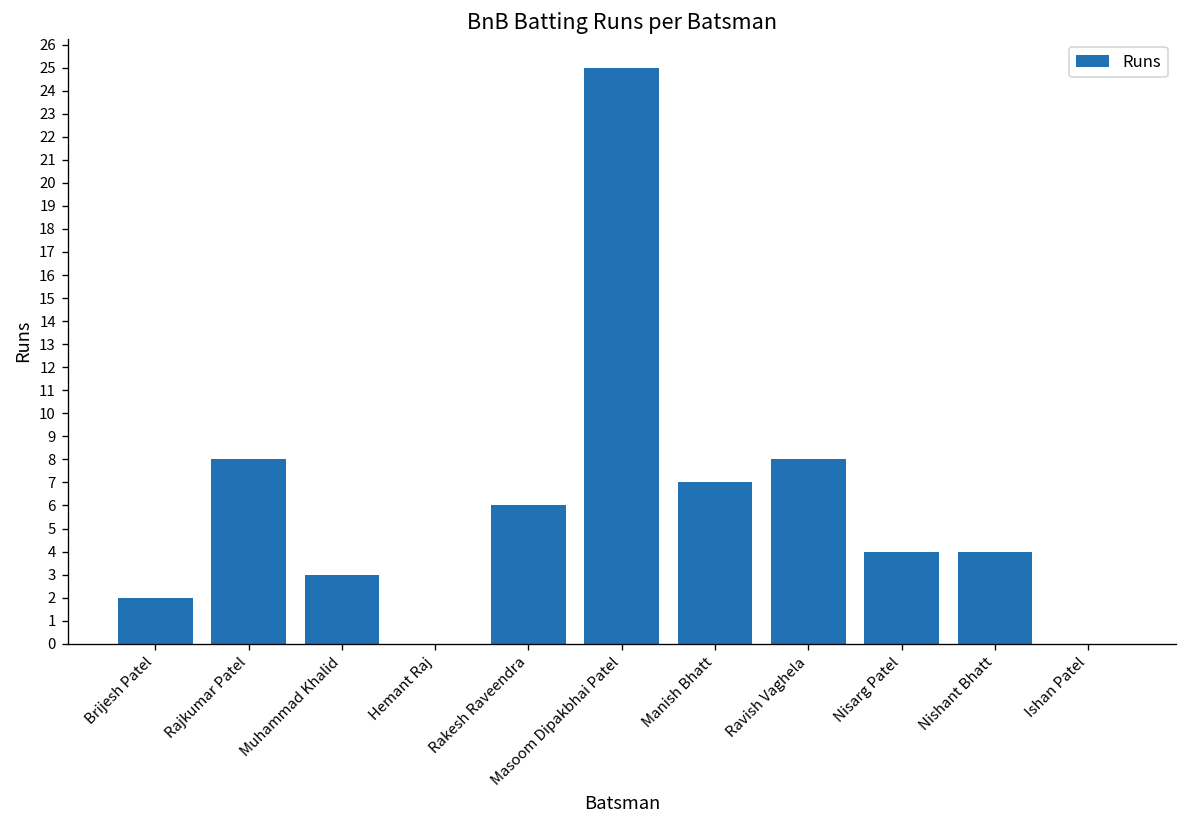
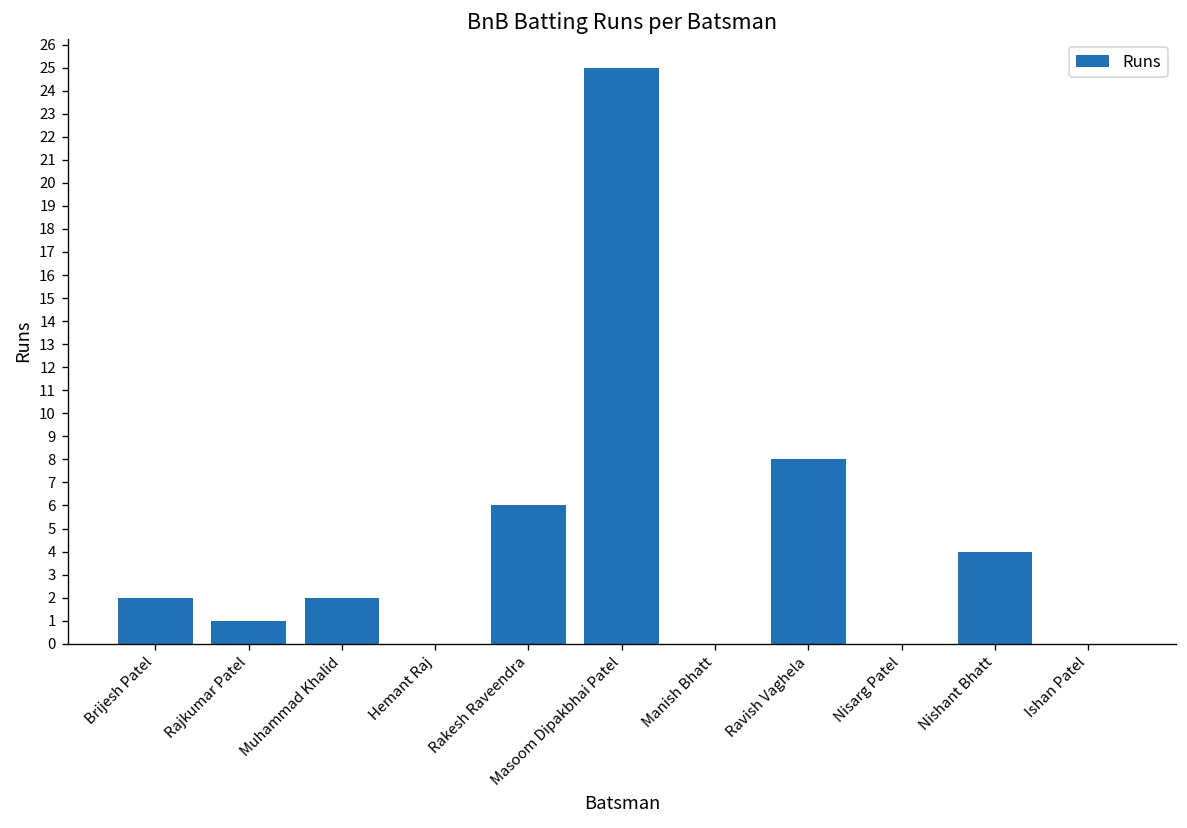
Rajkumar Patel: 8 -> 1
Muhammad Khalid: 3 -> 2
Manish Bhatt: 7 -> 0
Nisarg Patel: 4 -> 0
